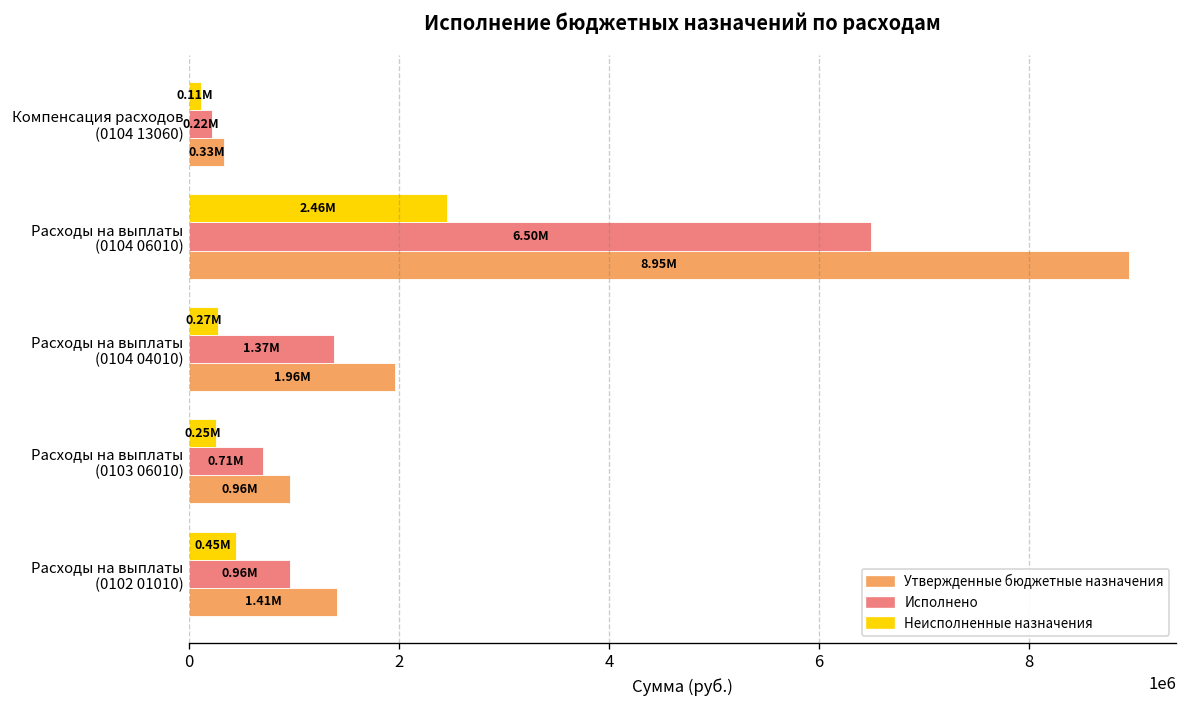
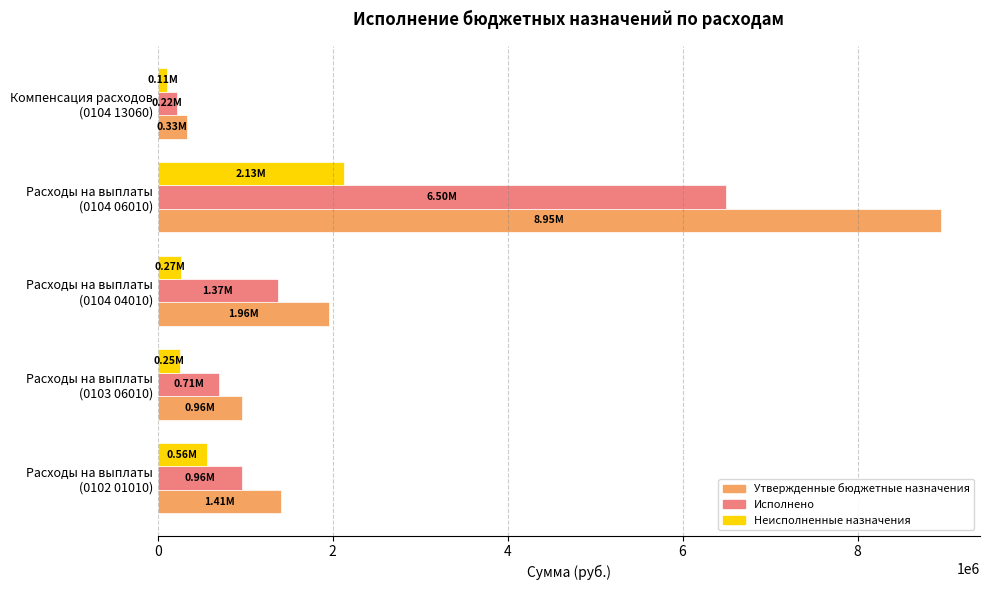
Неисполненные назначения, Расходы на выплаты (0104 06010): 2.46M -> 2.13M
Неисполненные назначения, Расходы на выплаты (0102 01010): 0.45M -> 0.56M
